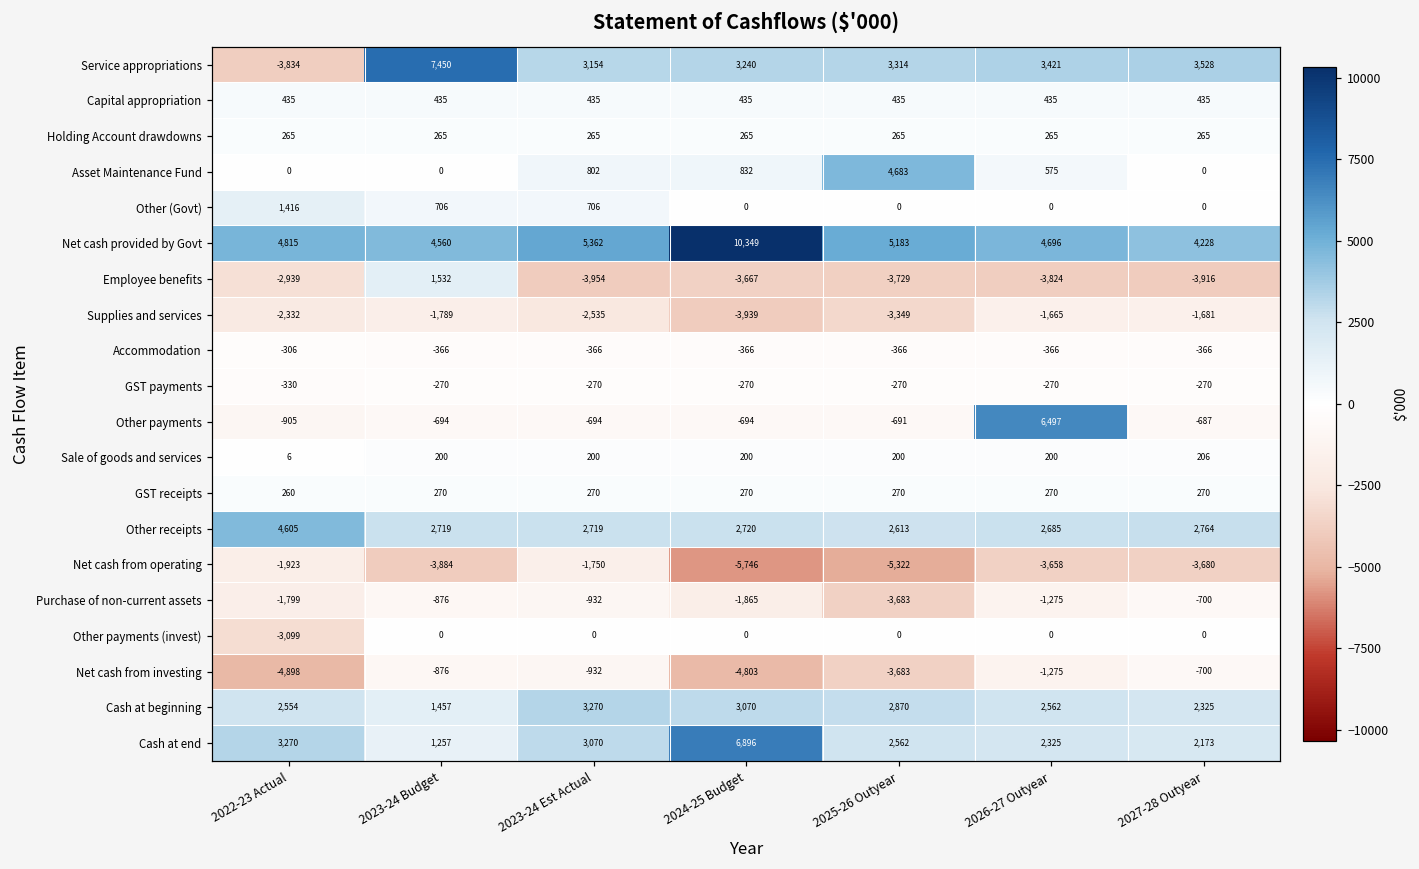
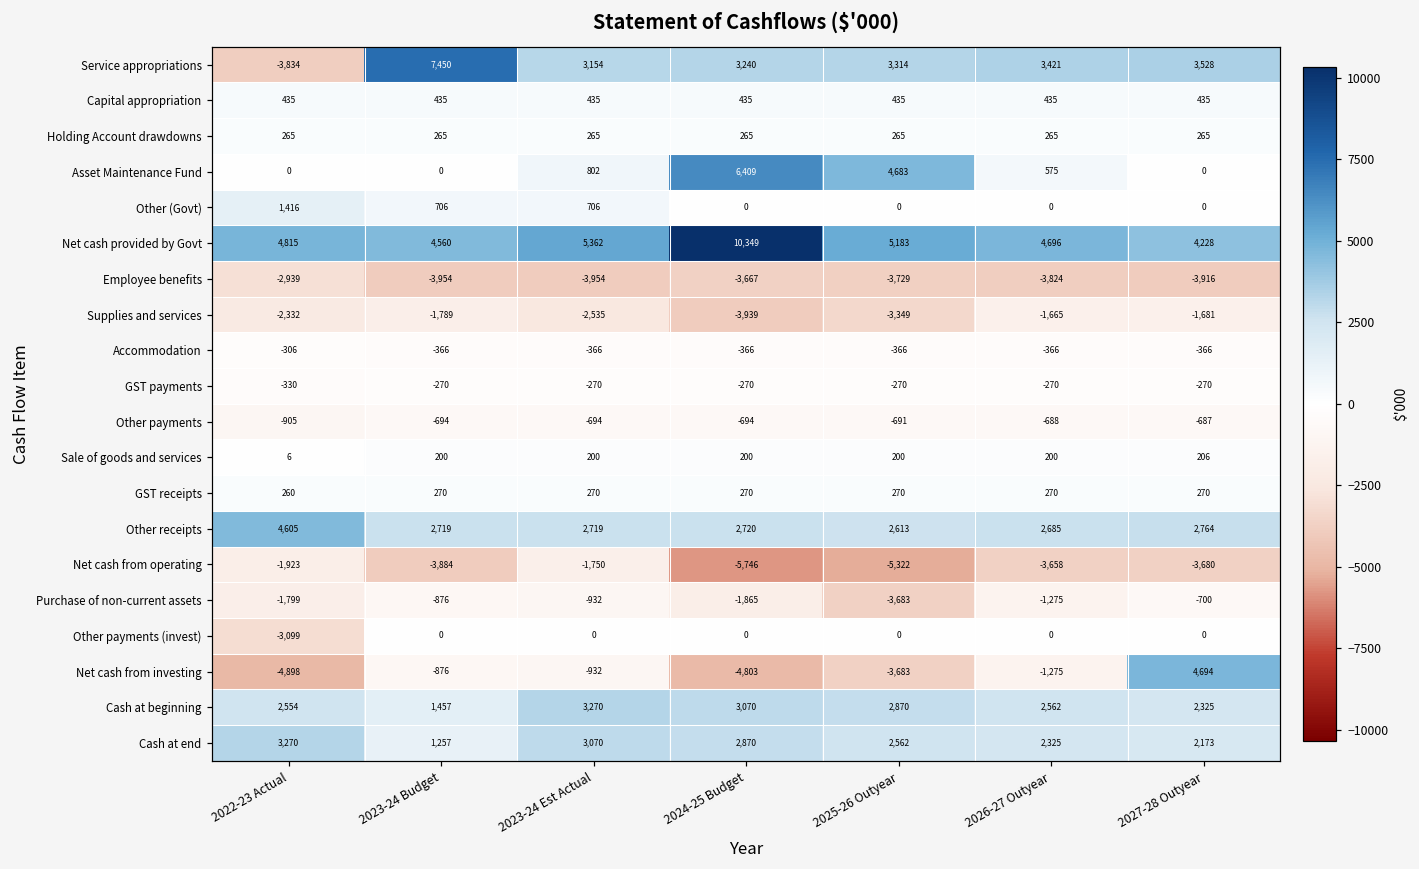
Asset Maintenance Fund, 2024-25 Budget: 832 -> 6,409
Employee benefits, 2023-24 Budget: 1,532 -> -3,954
Other payments, 2026-27 Outyear: 6,497 -> -688
Net cash from investing, 2027-28 Outyear: -700 -> 4,694
Cash at end, 2024-25 Budget: 6,896 -> 2,870
